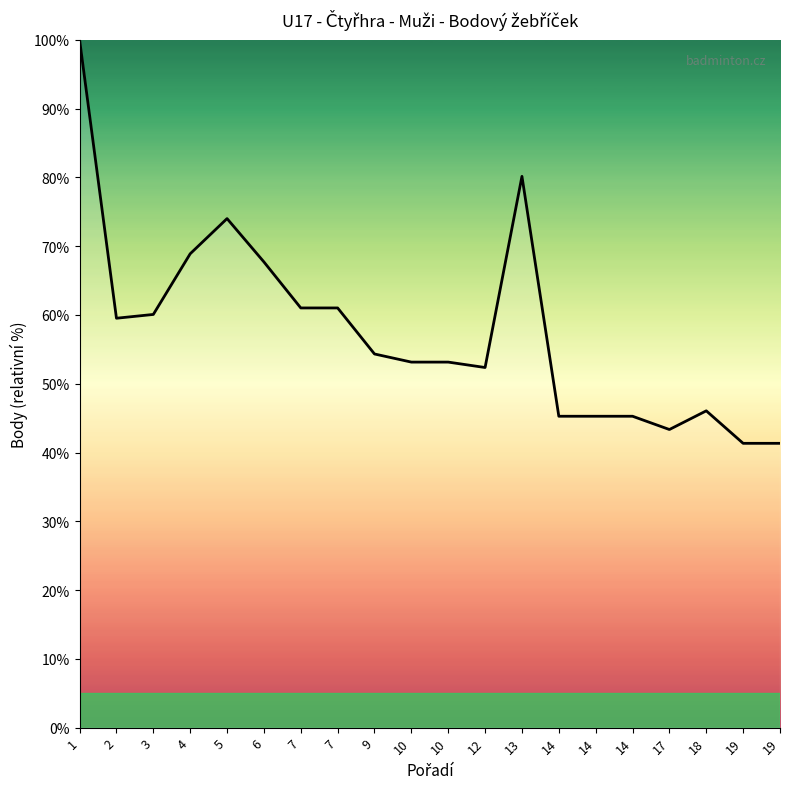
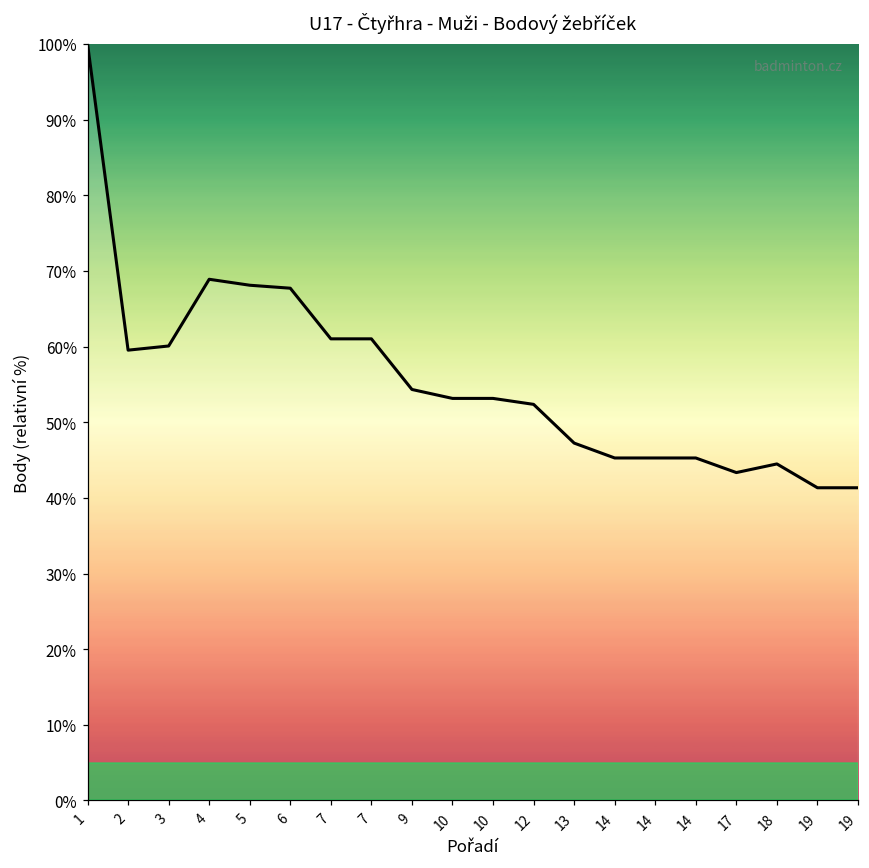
5: 74% -> 68%
13: 80% -> 47%
18: 46% -> 44%
